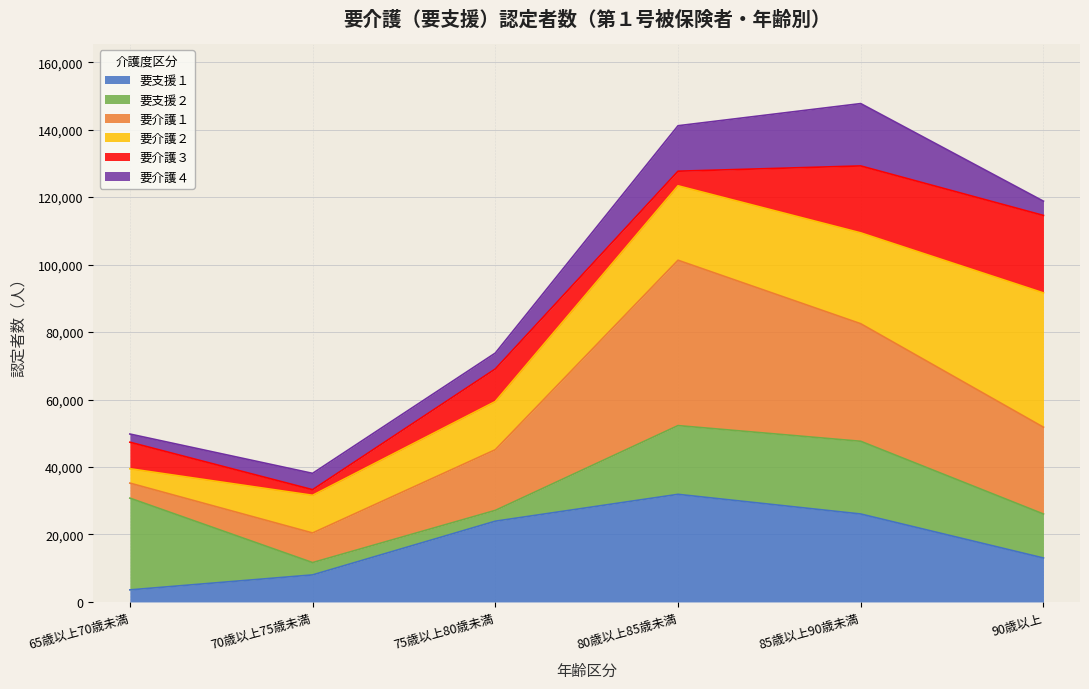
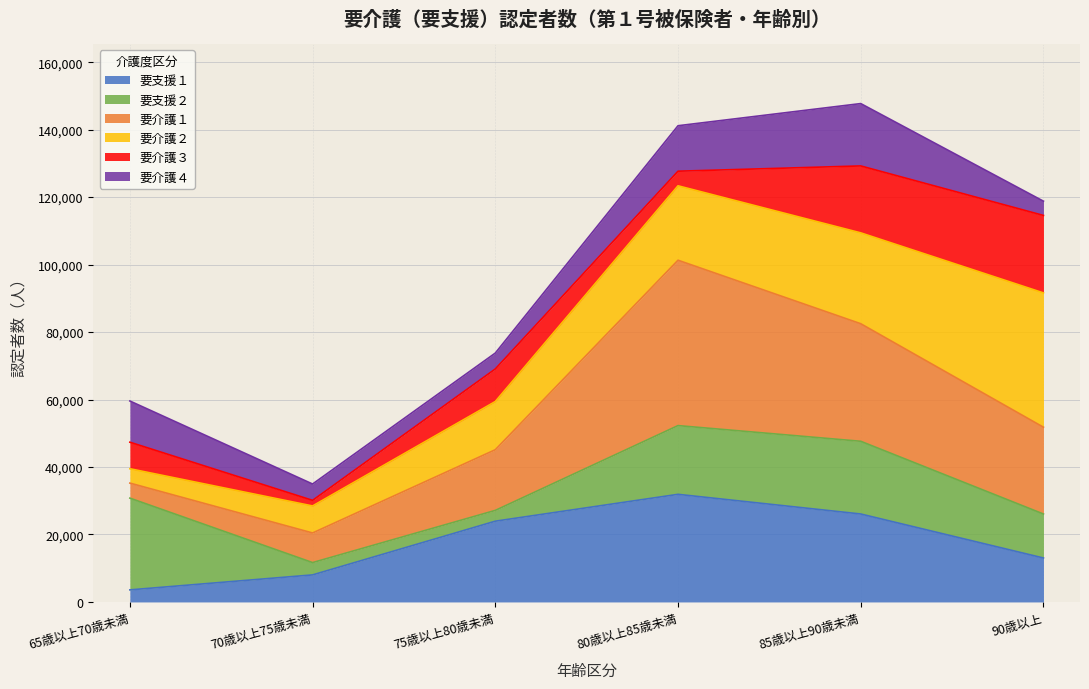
要介護４, 65歳以上70歳未満: 2,000 -> 12,000
要介護２, 70歳以上75歳未満: 11,000 -> 8,000
